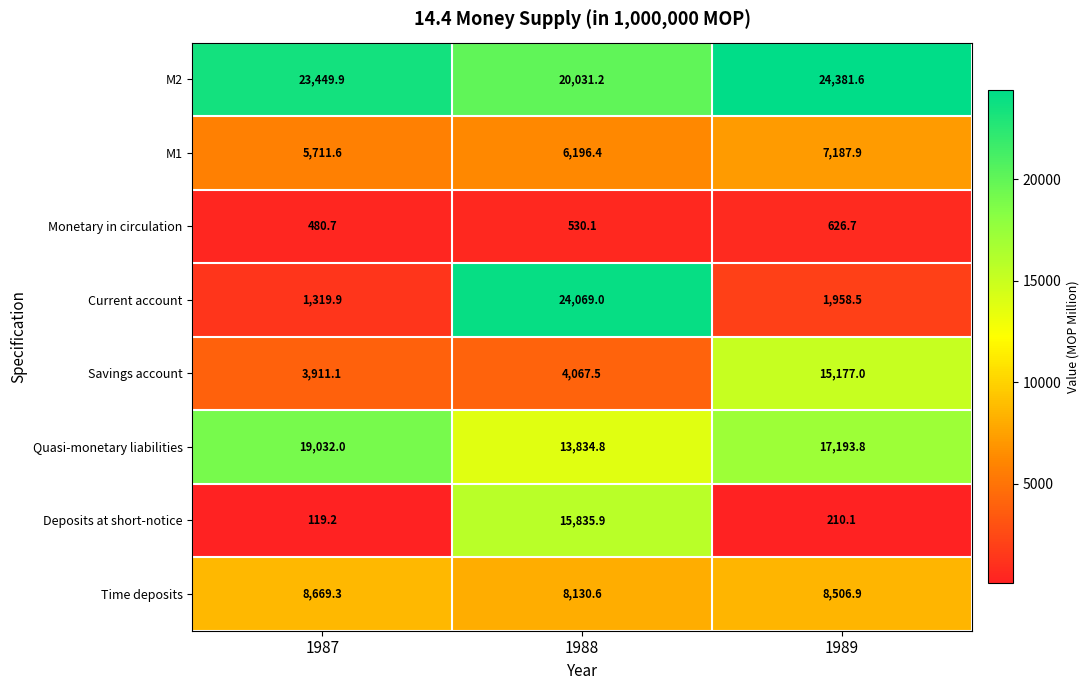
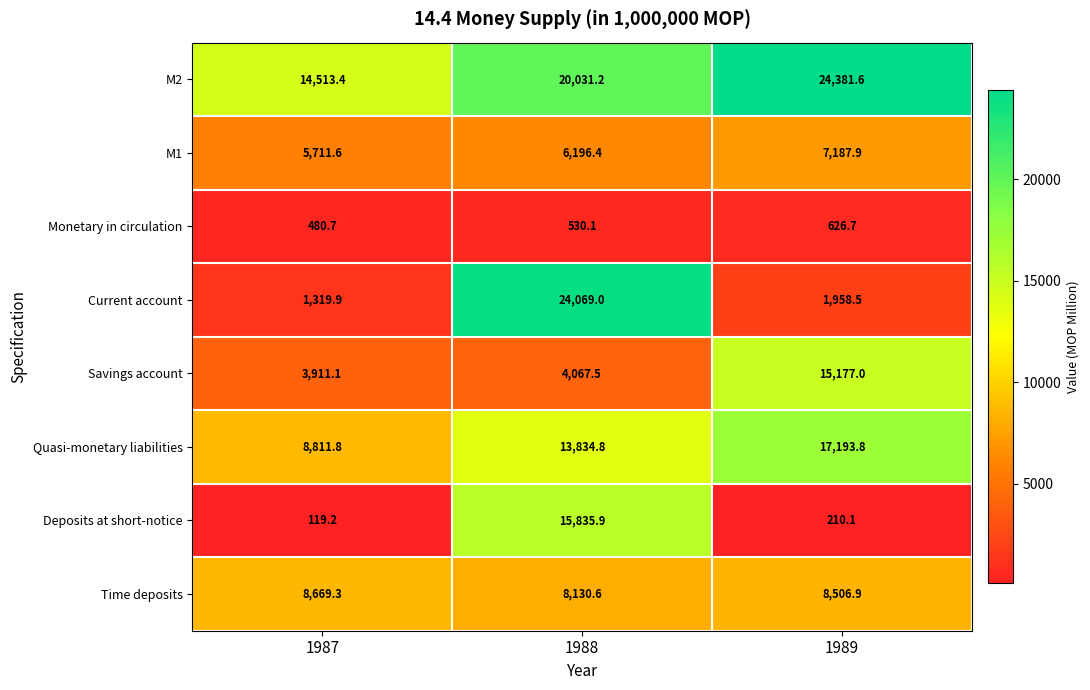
M2, 1987: 23,449.9 -> 14,513.4
Quasi-monetary liabilities, 1987: 19,032.0 -> 8,811.8
